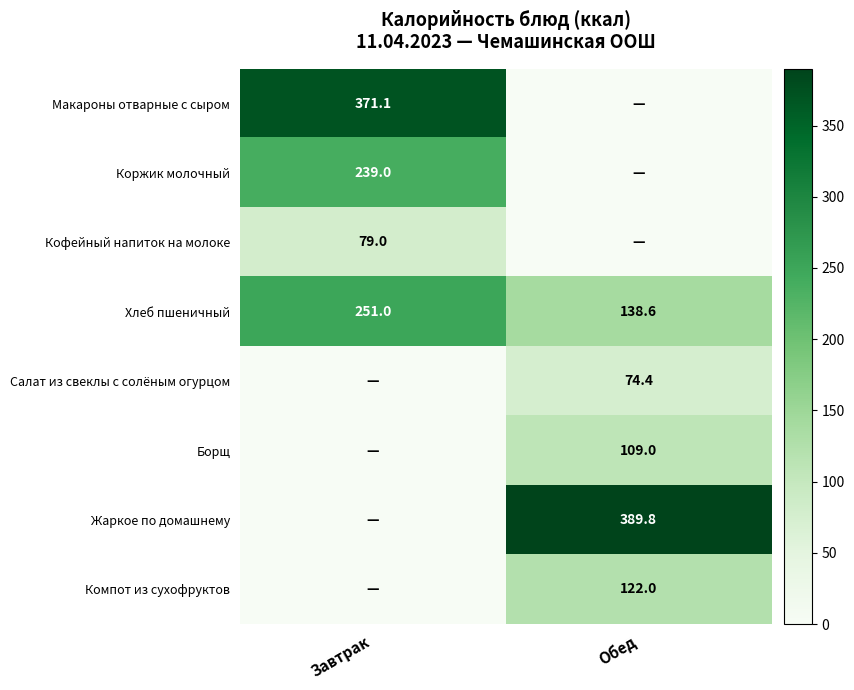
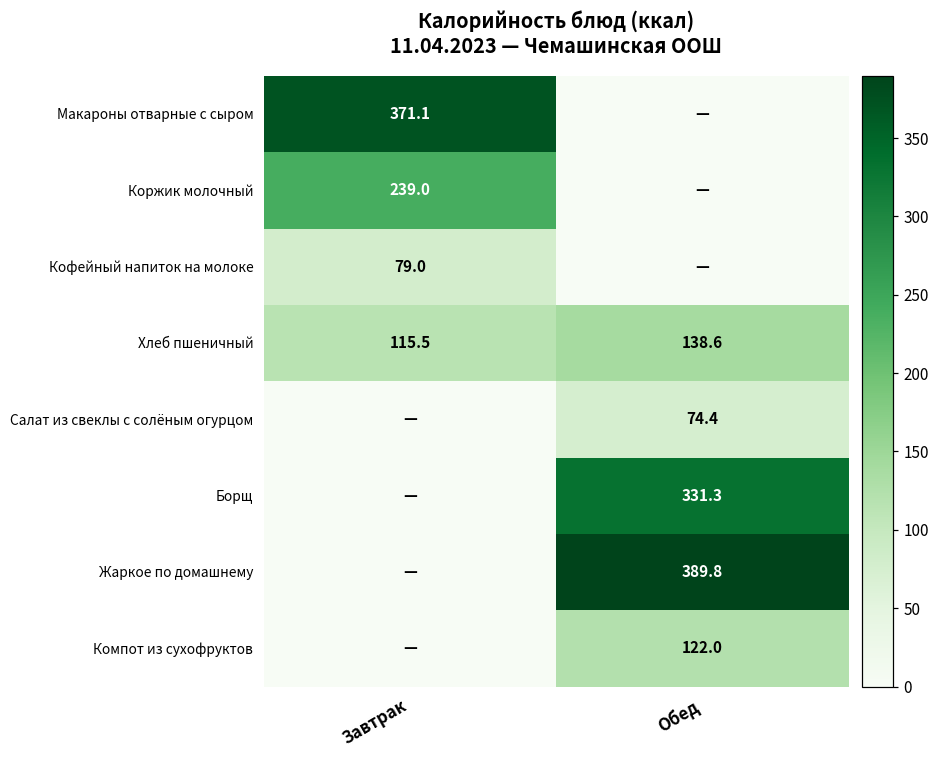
Хлеб пшеничный, Завтрак: 251.0 -> 115.5
Борщ, Обед: 109.0 -> 331.3
